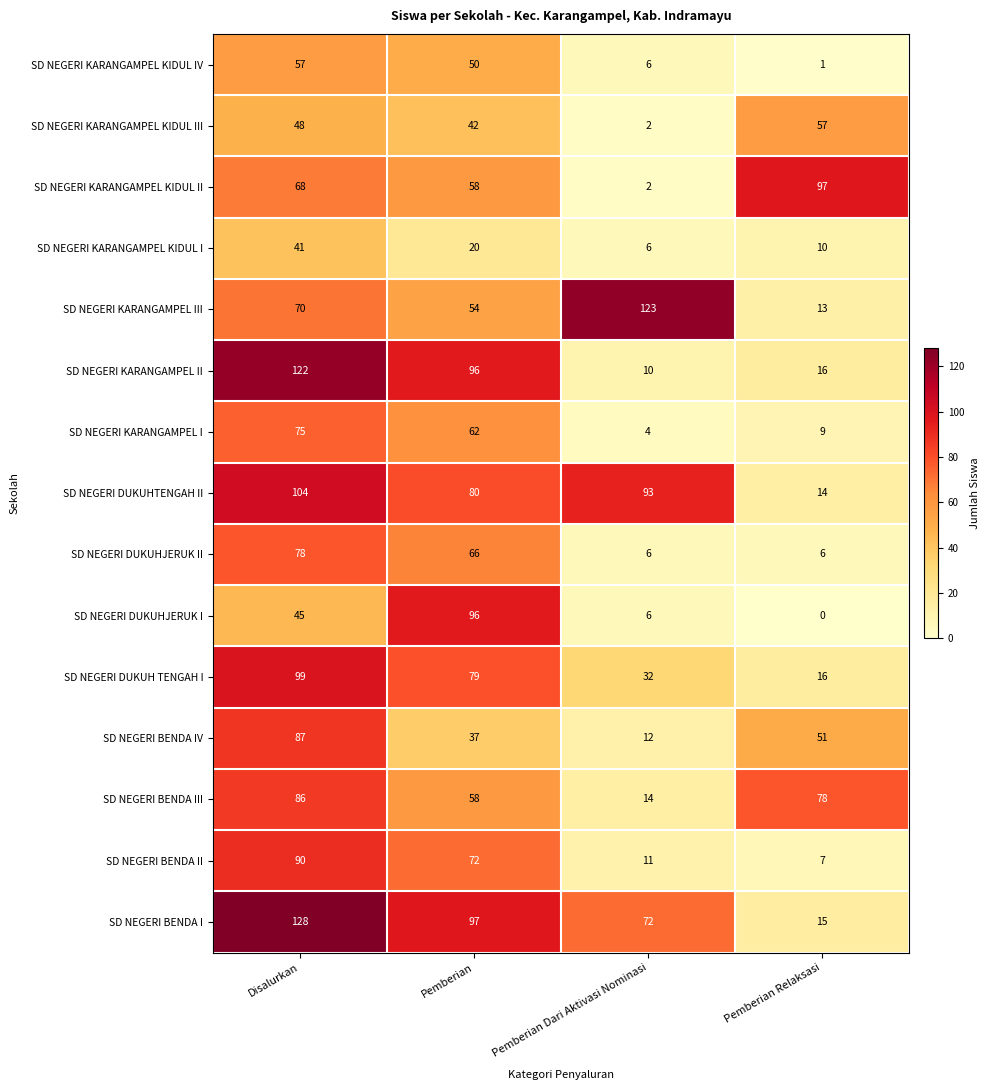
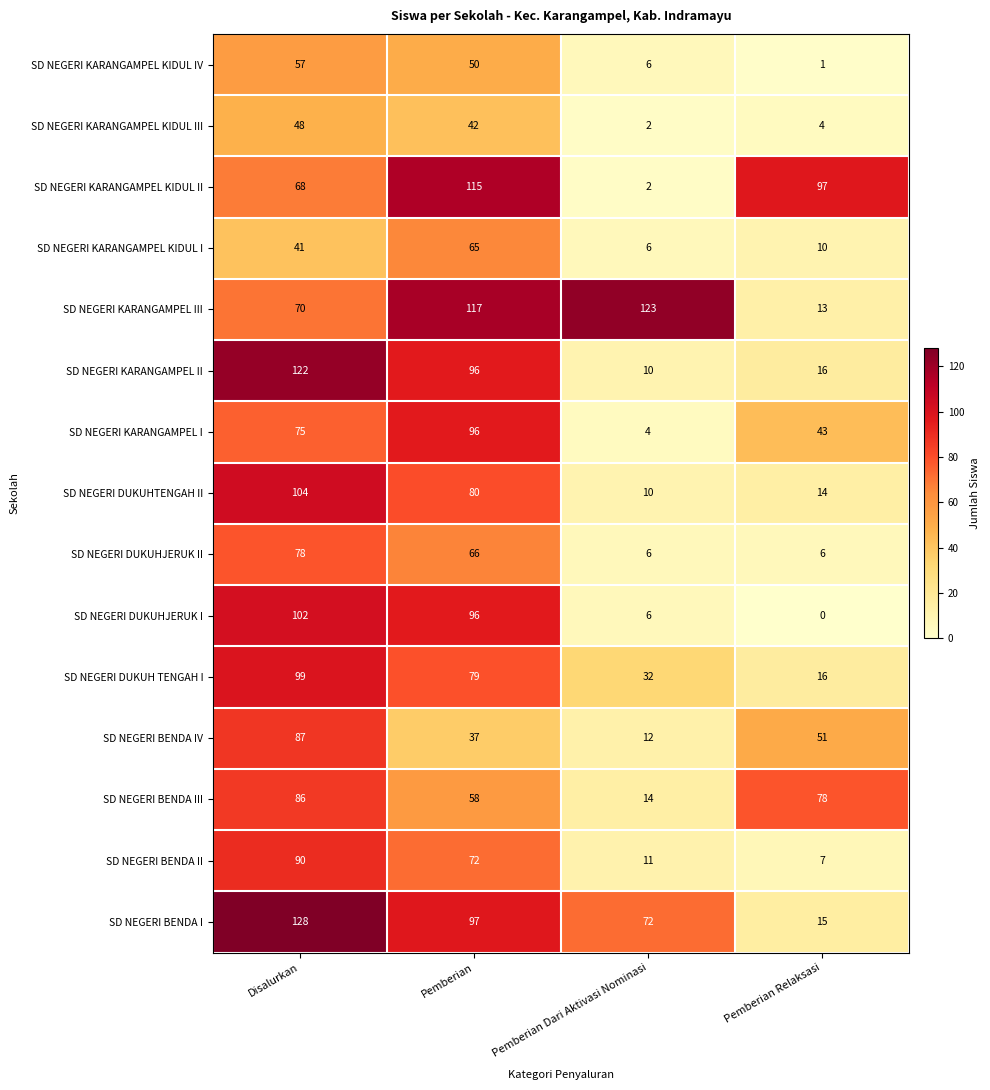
SD NEGERI KARANGAMPEL KIDUL III, Pemberian Relaksasi: 57 -> 4
SD NEGERI KARANGAMPEL KIDUL II, Pemberian: 58 -> 115
SD NEGERI KARANGAMPEL KIDUL I, Pemberian: 20 -> 65
SD NEGERI KARANGAMPEL III, Pemberian: 54 -> 117
SD NEGERI KARANGAMPEL I, Pemberian: 62 -> 96
SD NEGERI KARANGAMPEL I, Pemberian Relaksasi: 9 -> 43
SD NEGERI DUKUHTENGAH II, Pemberian Dari Aktivasi Nominasi: 93 -> 10
SD NEGERI DUKUHJERUK I, Disalurkan: 45 -> 102
